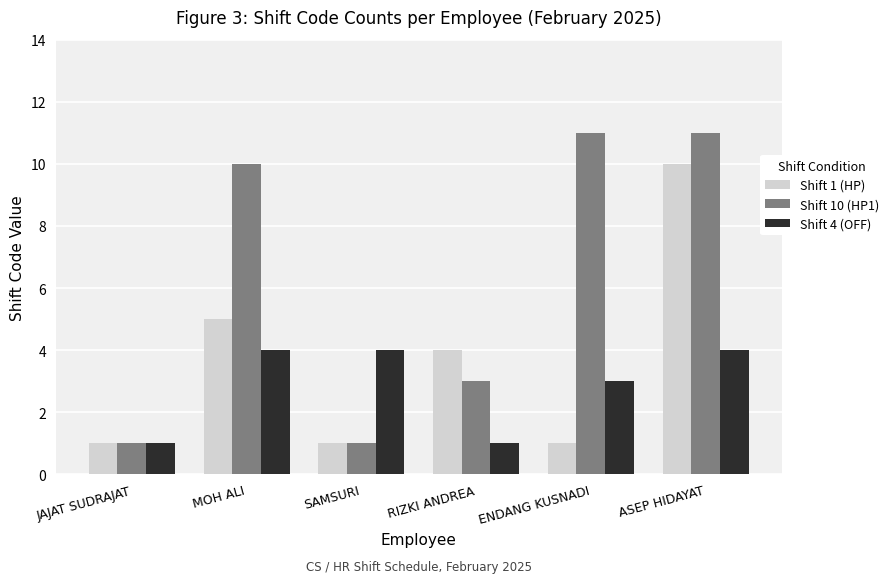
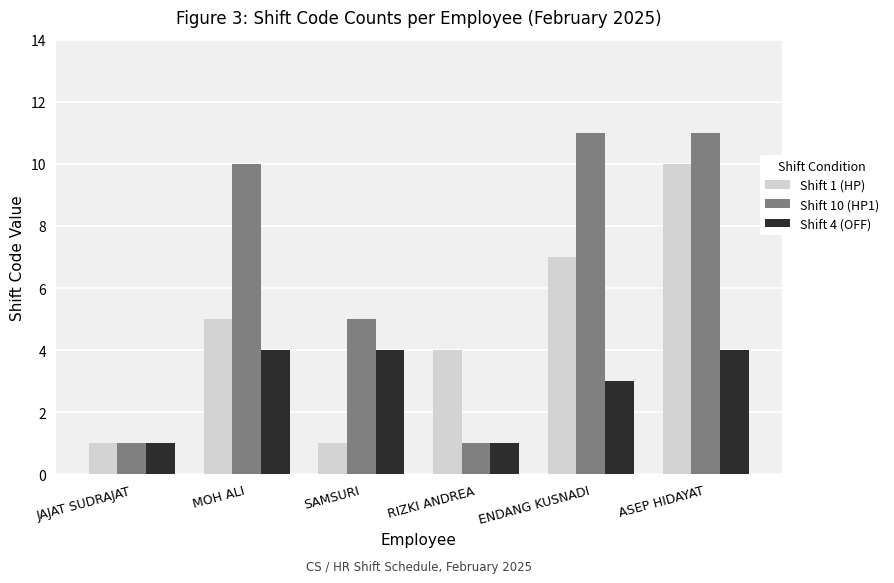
Shift 10 (HP1), SAMSURI: 1 -> 5
Shift 10 (HP1), RIZKI ANDREA: 3 -> 1
Shift 1 (HP), ENDANG KUSNADI: 1 -> 7
